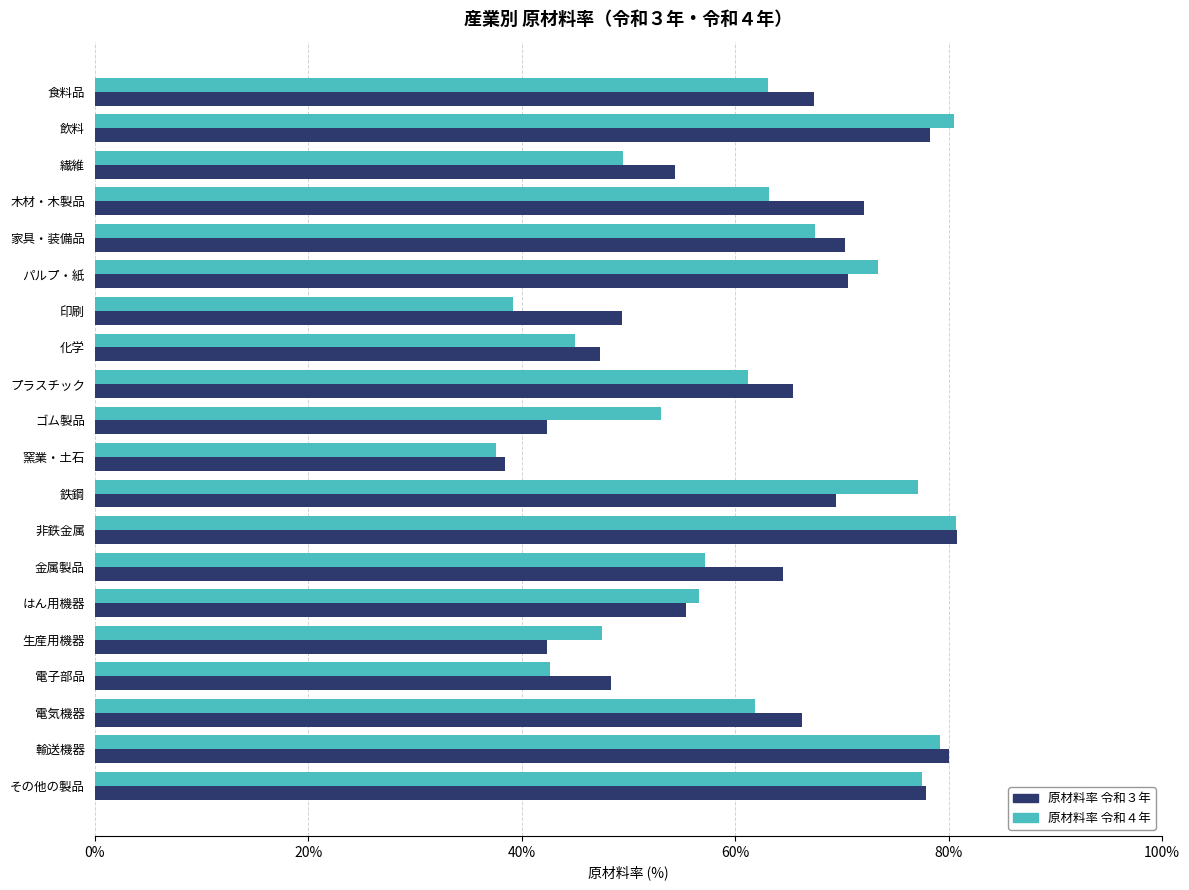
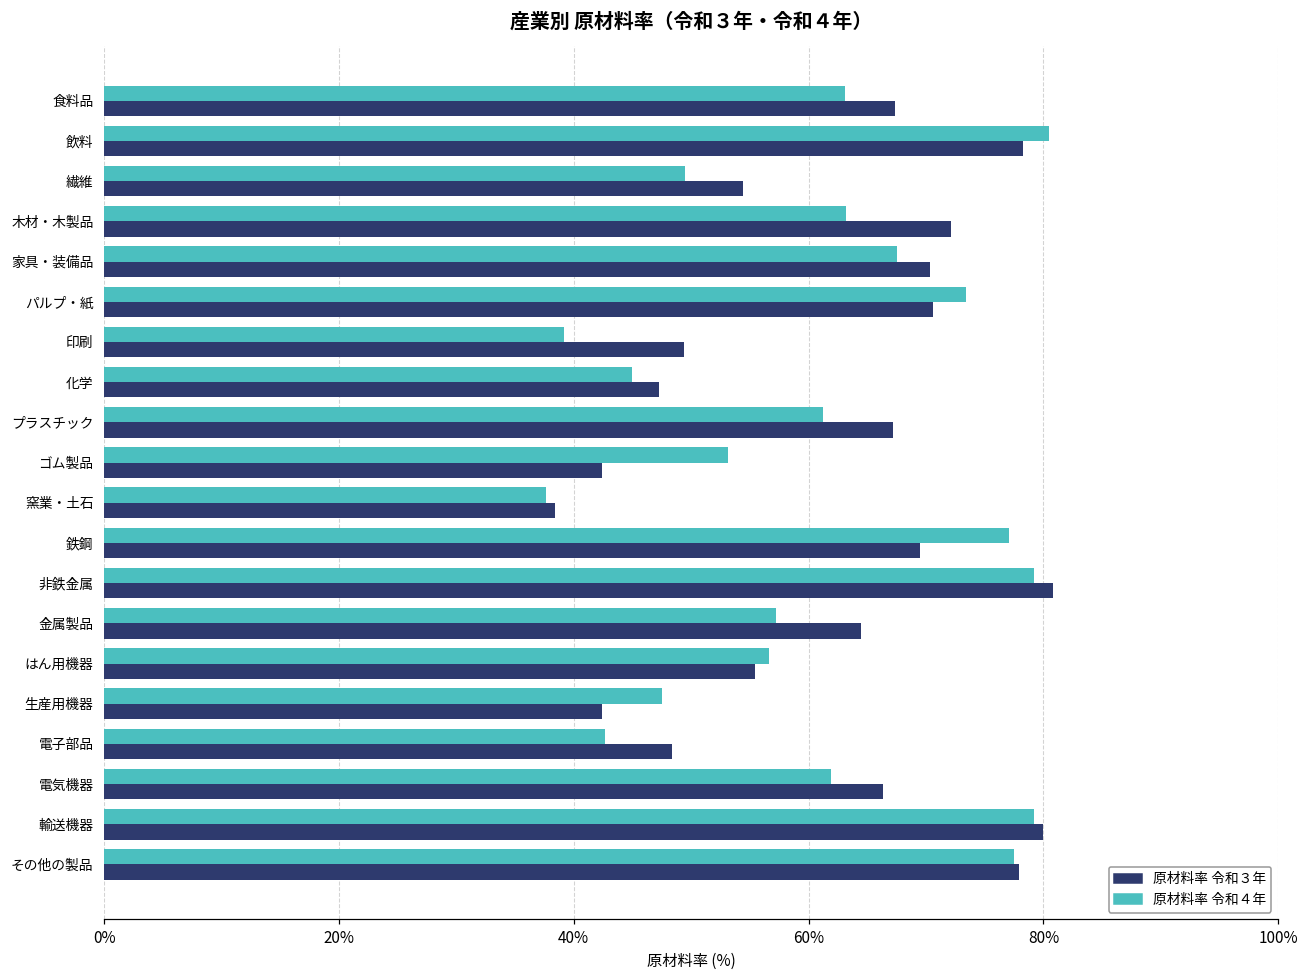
原材料率 令和３年, プラスチック: 65.4% -> 67.2%
原材料率 令和４年, 非鉄金属: 80.7% -> 79.2%
